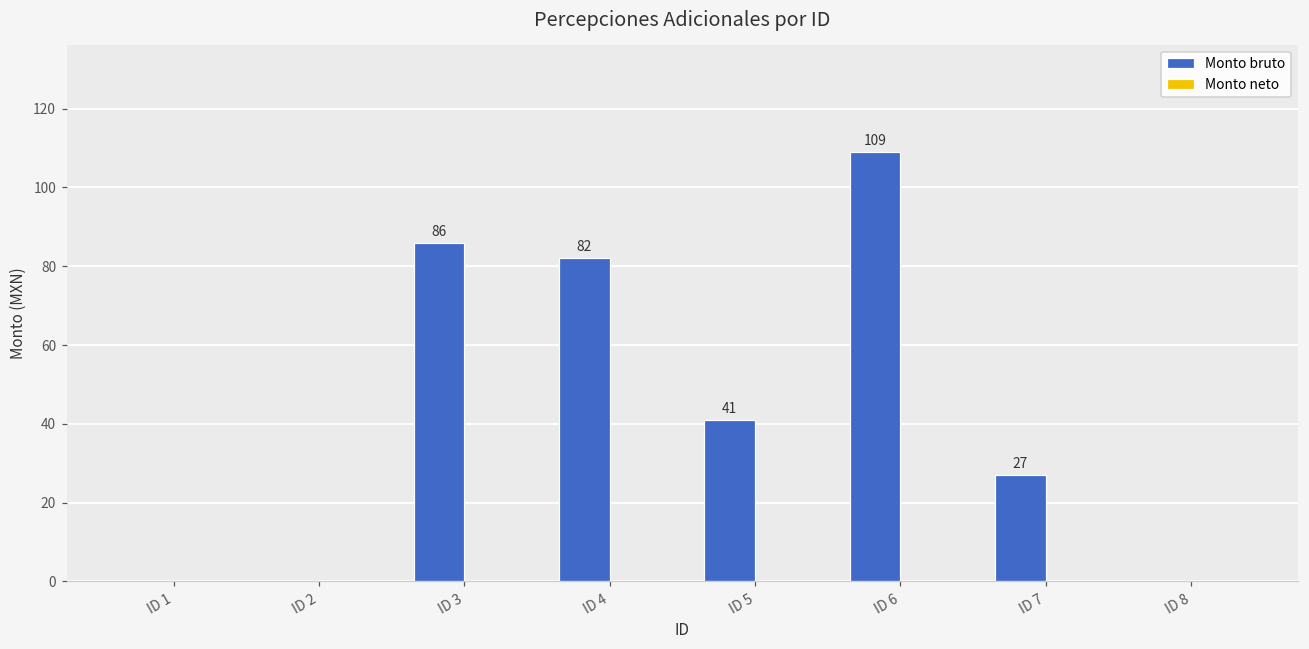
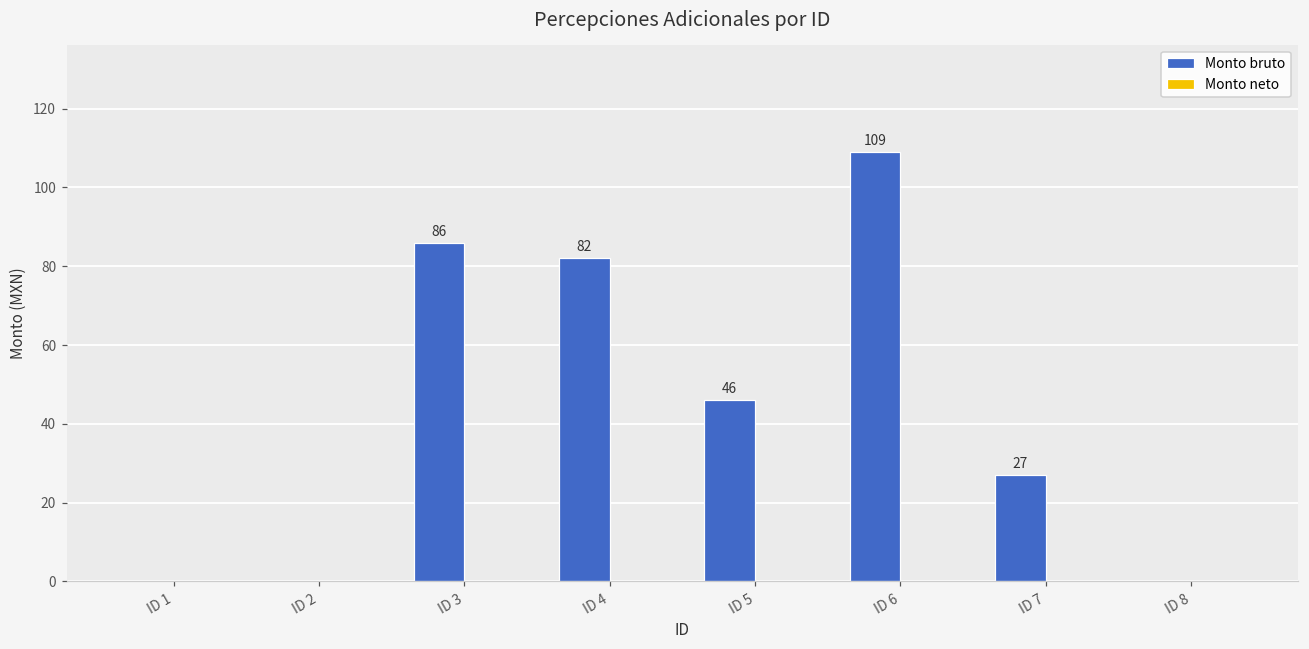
Monto bruto, ID 5: 41 -> 46
